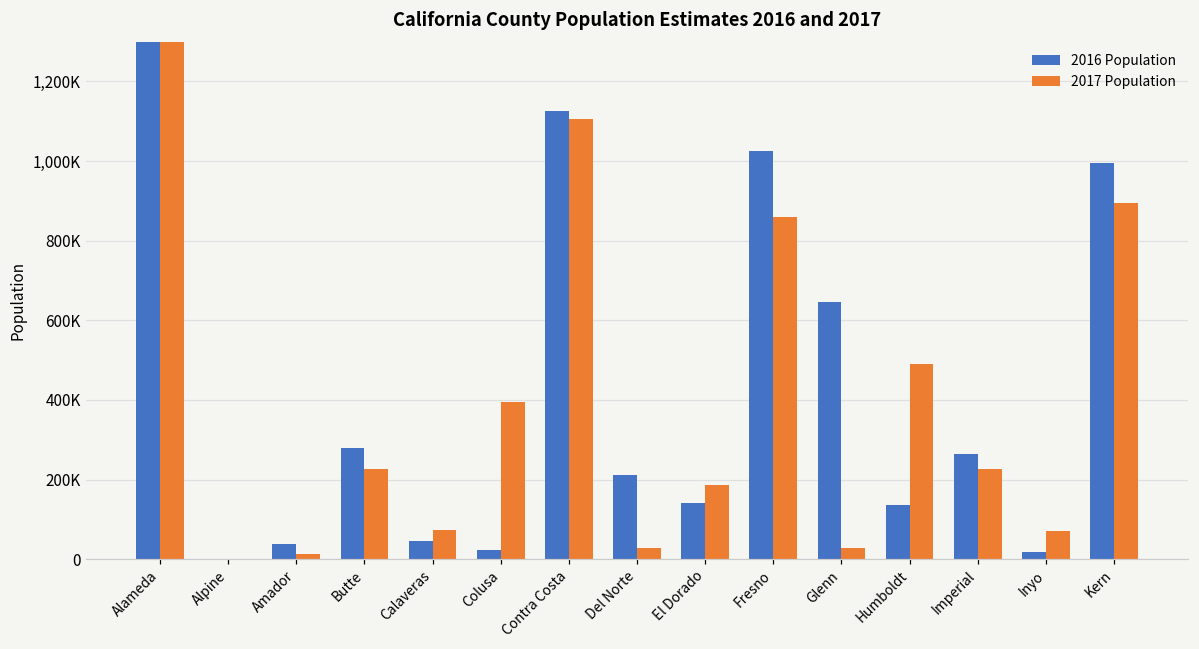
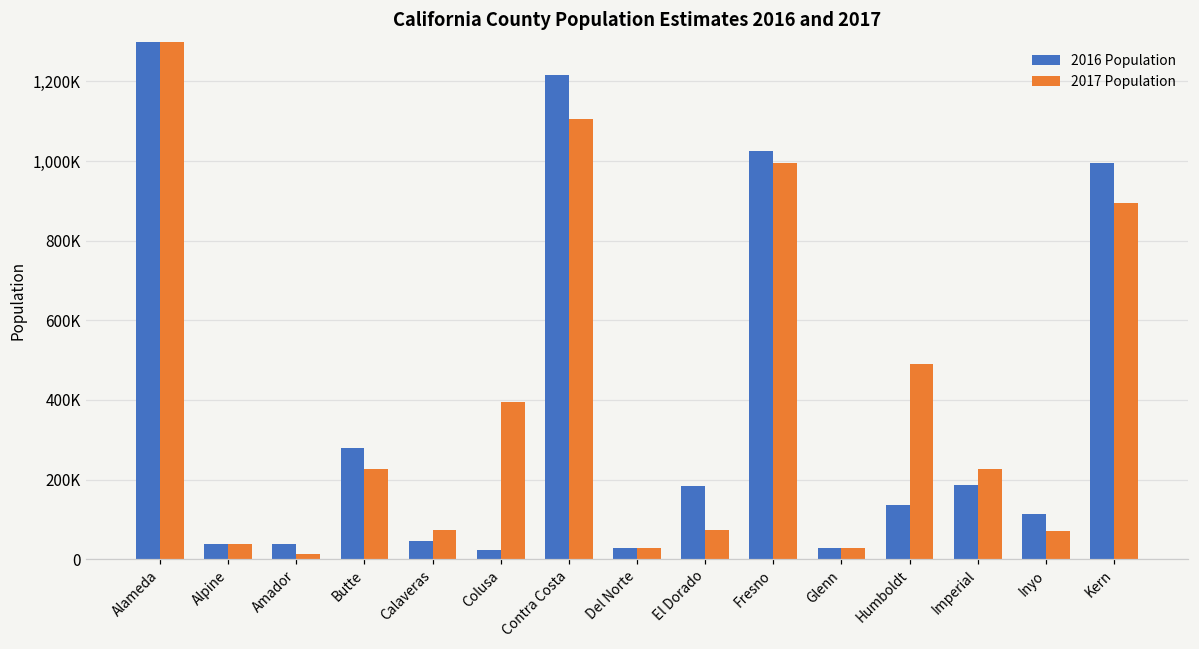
2016 Population, Alpine: 0 -> 40,000
2017 Population, Alpine: 0 -> 40,000
2016 Population, Contra Costa: 1,130,000 -> 1,220,000
2016 Population, Del Norte: 210,000 -> 30,000
2016 Population, El Dorado: 140,000 -> 180,000
2017 Population, El Dorado: 190,000 -> 70,000
2017 Population, Fresno: 860,000 -> 1,000,000
2016 Population, Glenn: 650,000 -> 30,000
2016 Population, Imperial: 260,000 -> 190,000
2016 Population, Inyo: 20,000 -> 110,000
